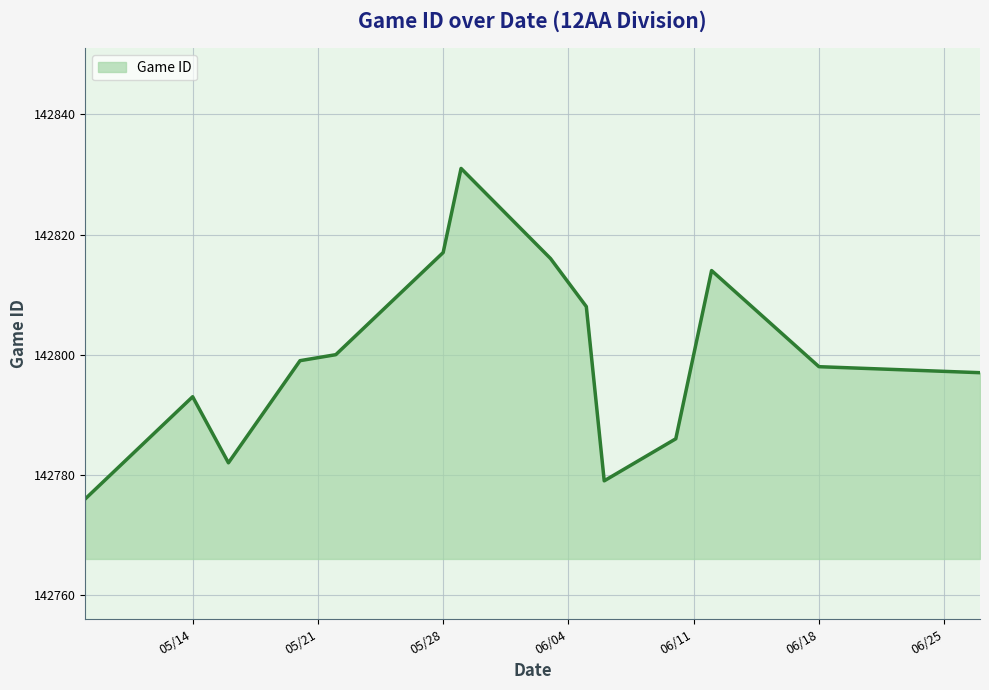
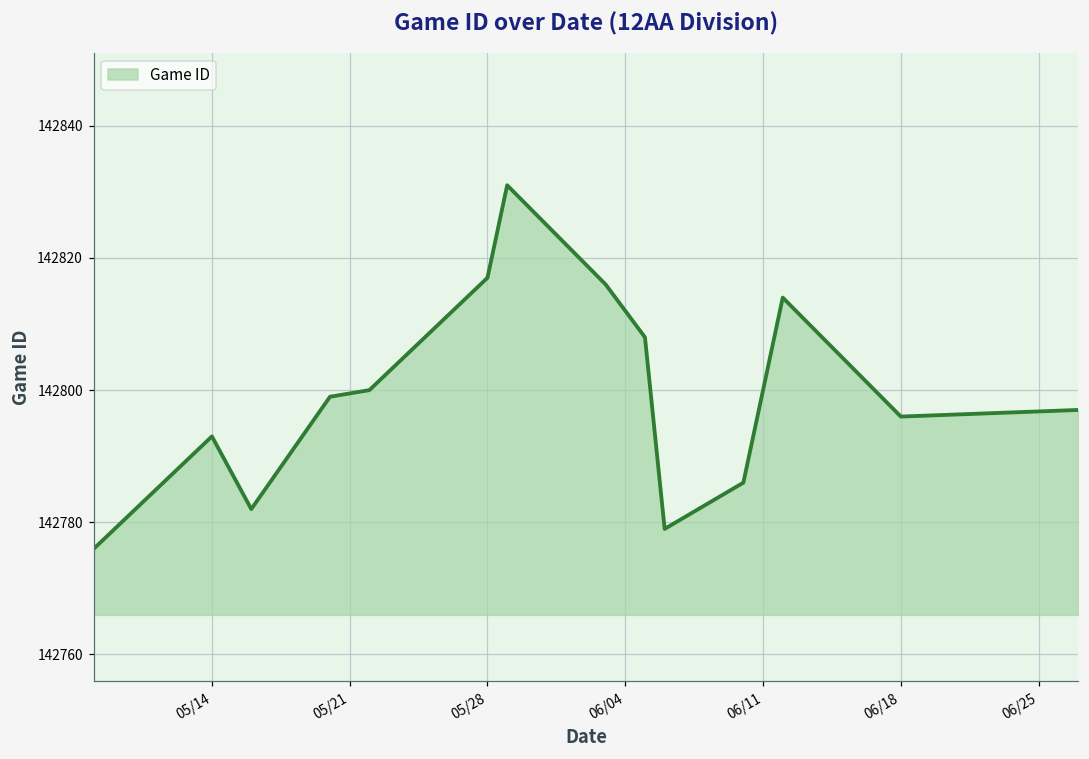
06/18: 142798 -> 142796
